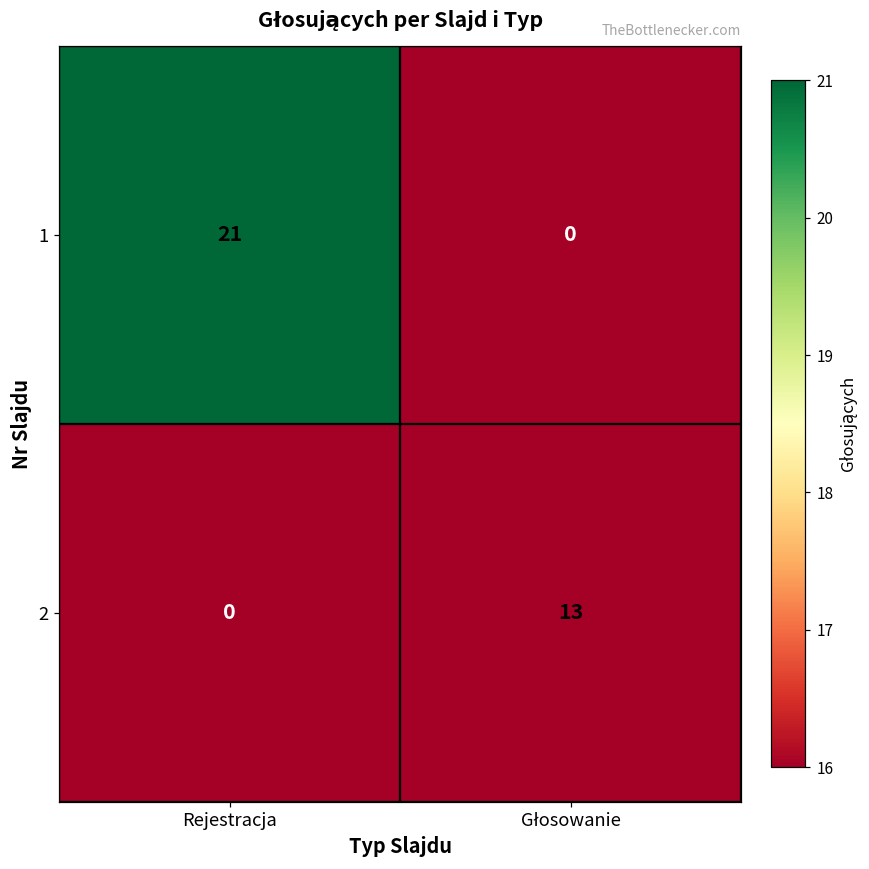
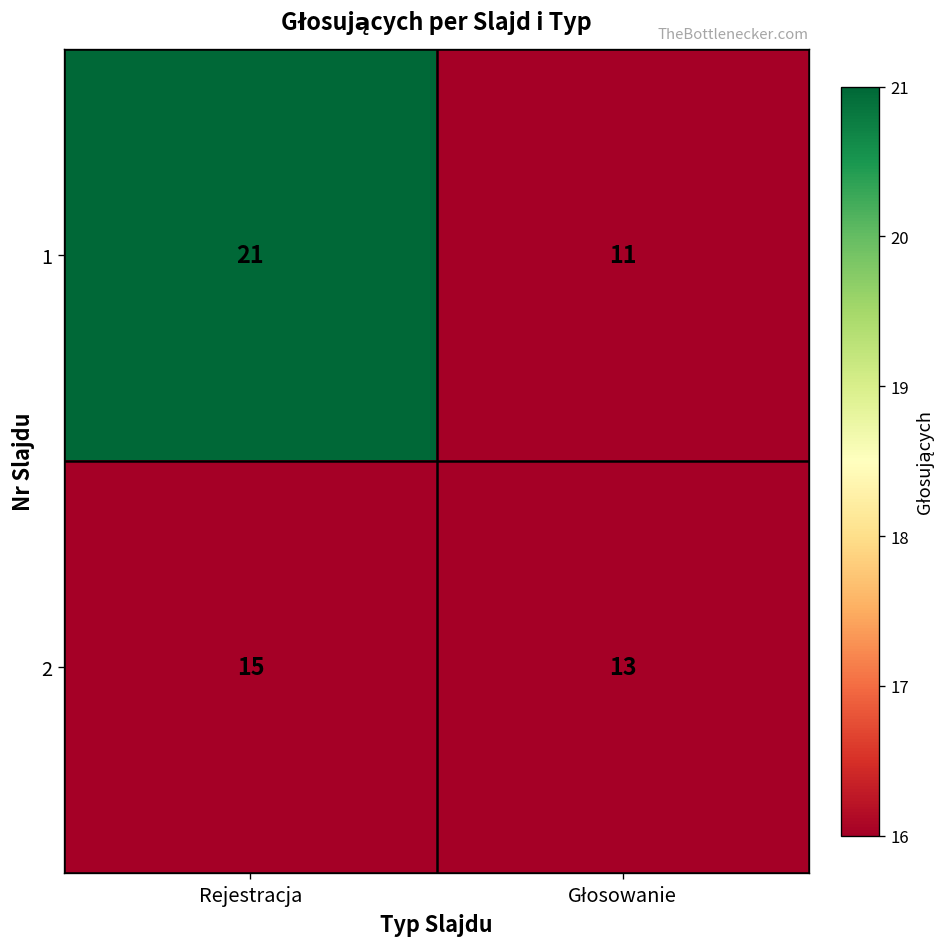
1, Głosowanie: 0 -> 11
2, Rejestracja: 0 -> 15
